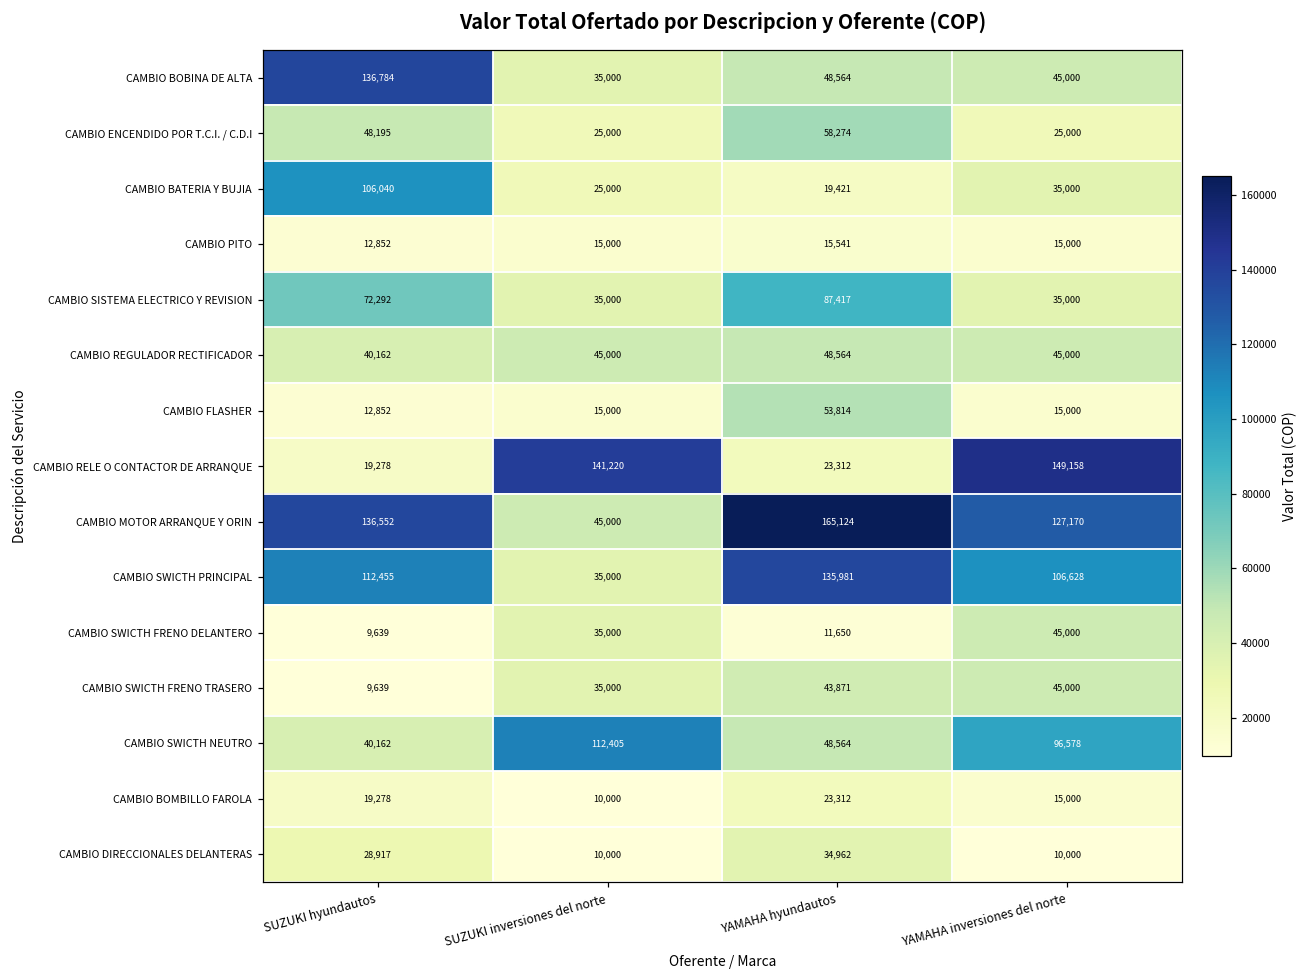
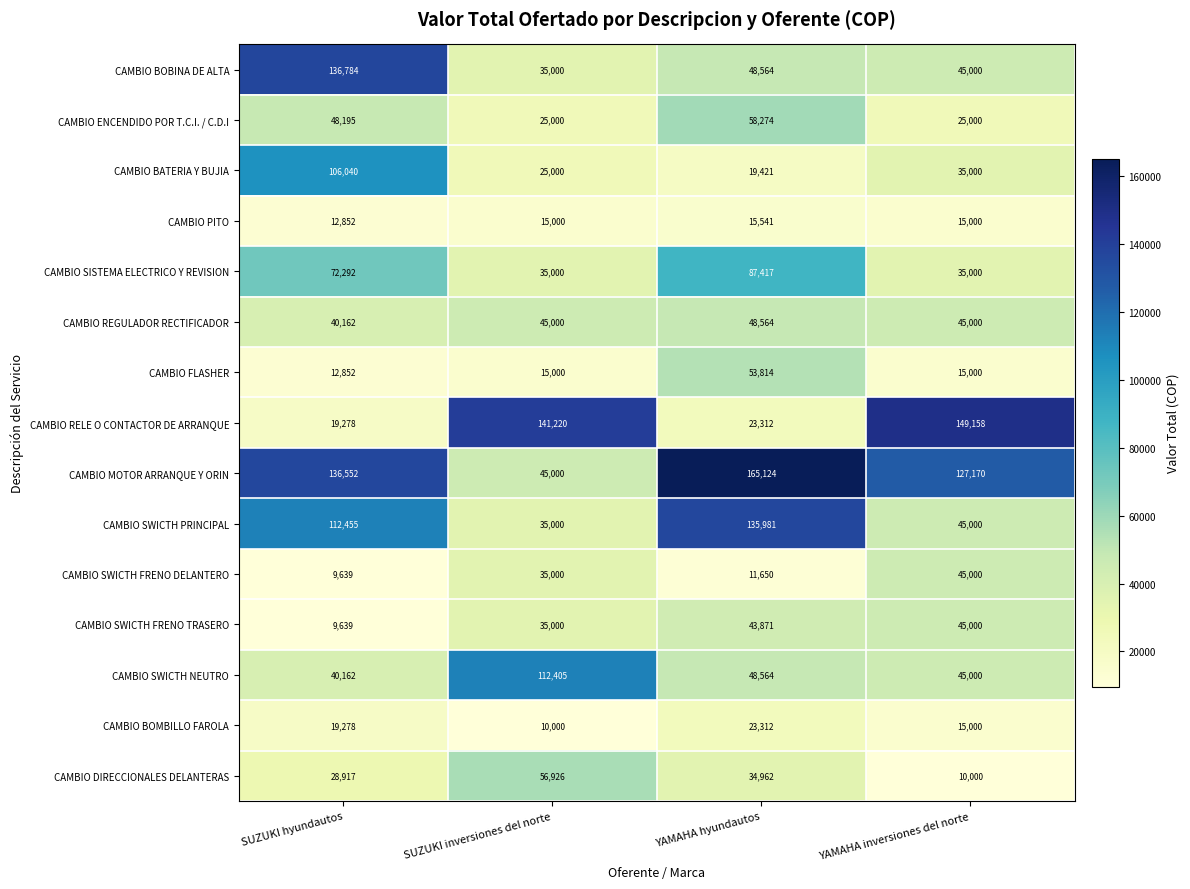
CAMBIO SWICTH PRINCIPAL, YAMAHA inversiones del norte: 106,628 -> 45,000
CAMBIO SWICTH NEUTRO, YAMAHA inversiones del norte: 96,578 -> 45,000
CAMBIO DIRECCIONALES DELANTERAS, SUZUKI inversiones del norte: 10,000 -> 56,926
